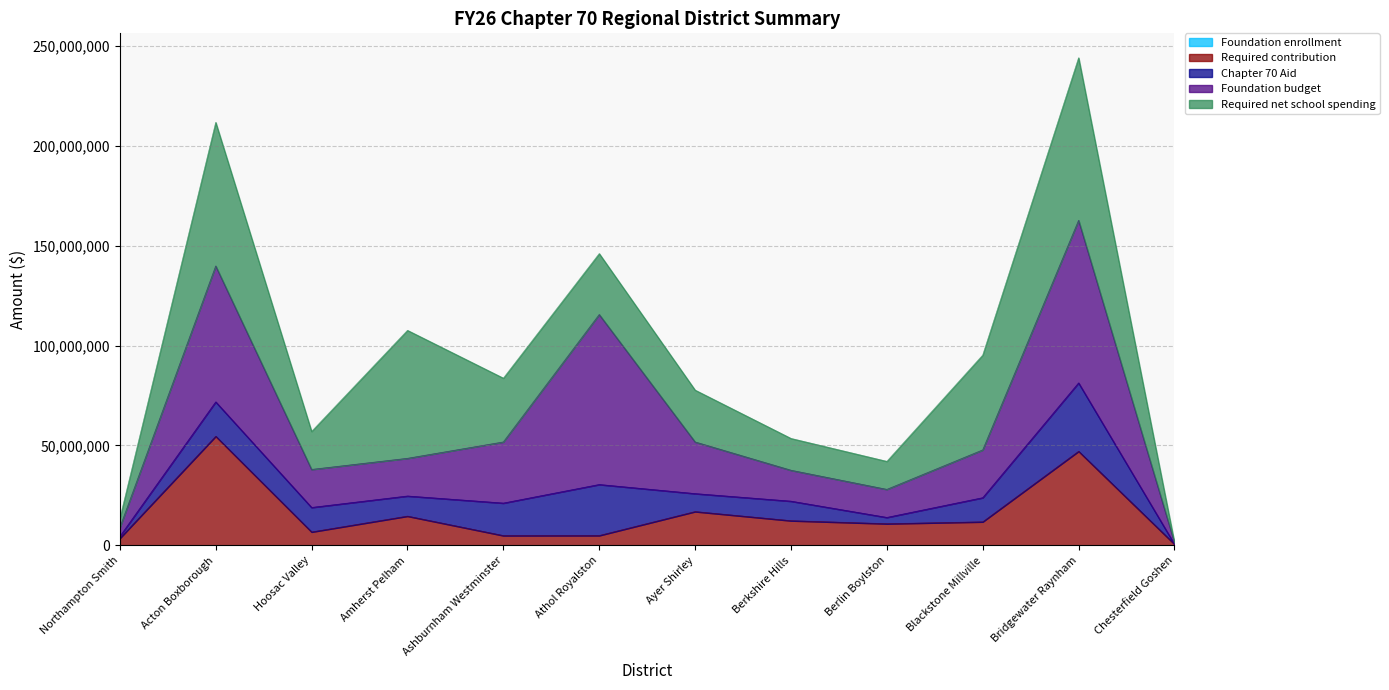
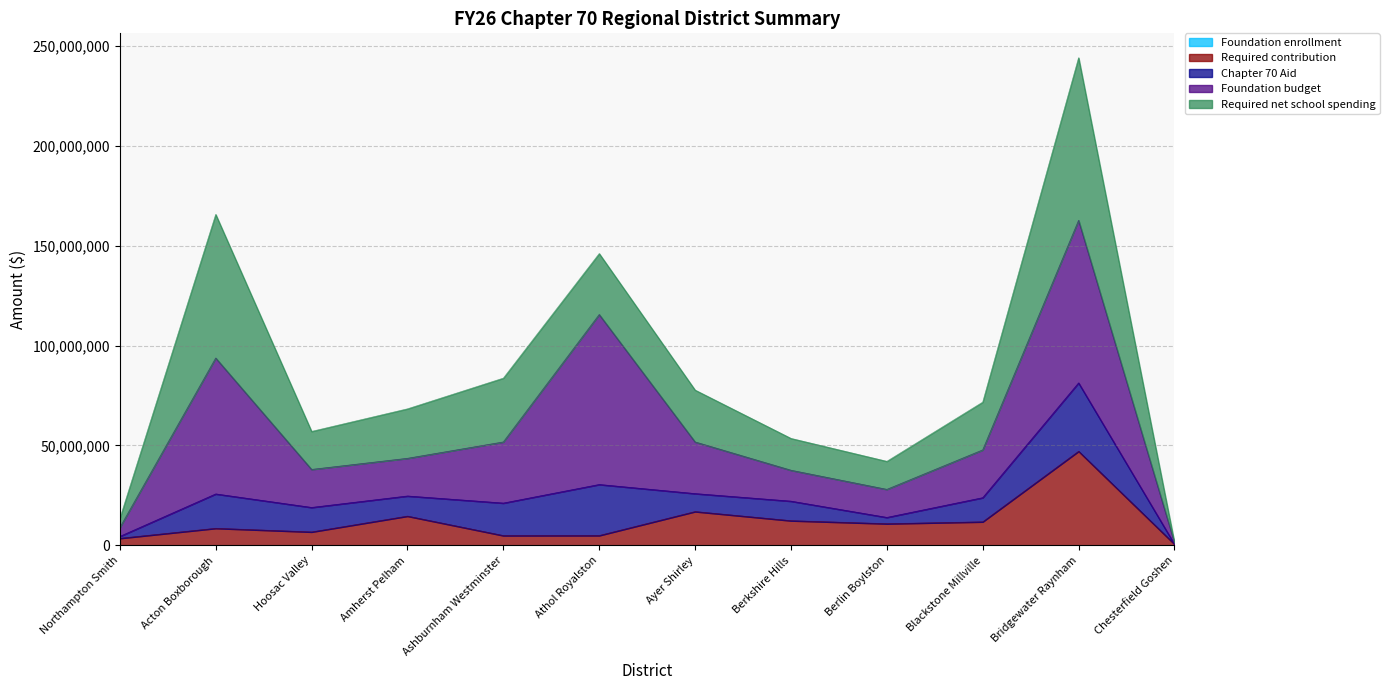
Required contribution, Acton Boxborough: 55,000,000 -> 9,000,000
Required net school spending, Amherst Pelham: 64,000,000 -> 25,000,000
Required net school spending, Blackstone Millville: 47,000,000 -> 24,000,000
